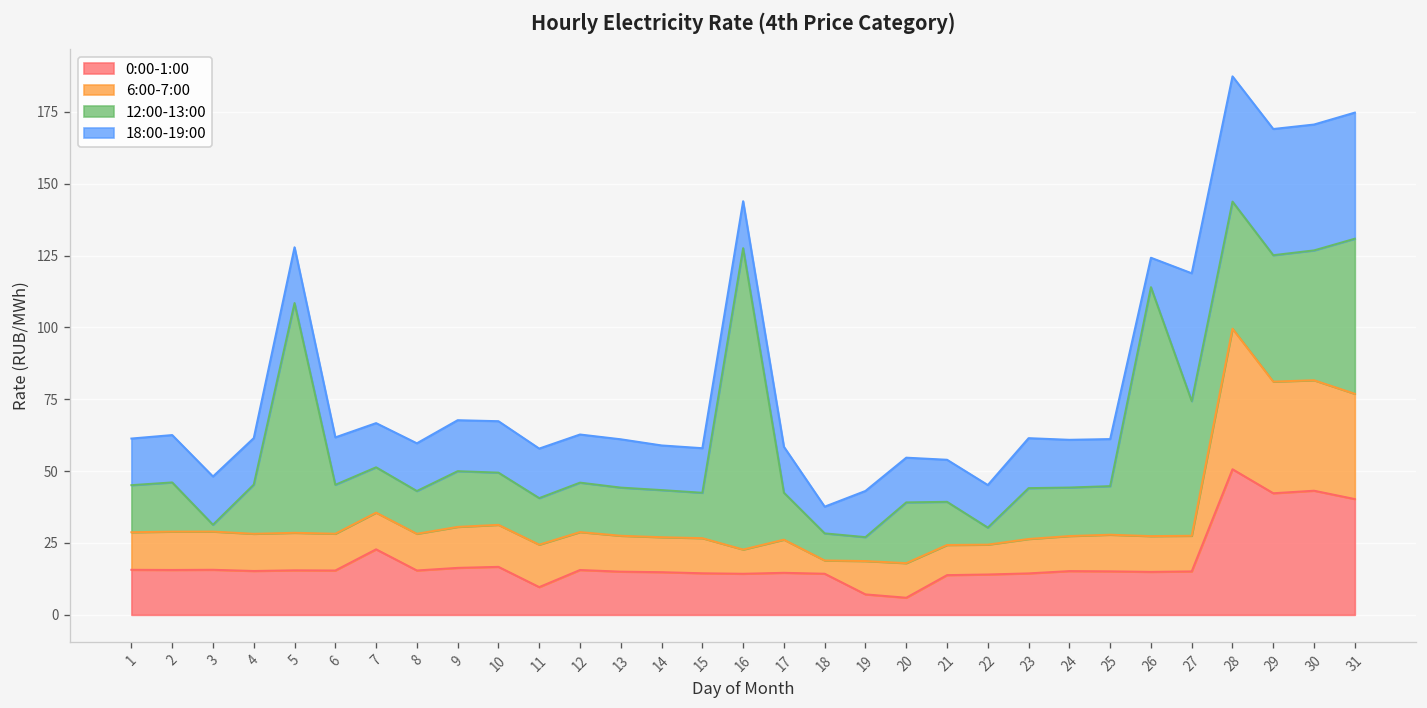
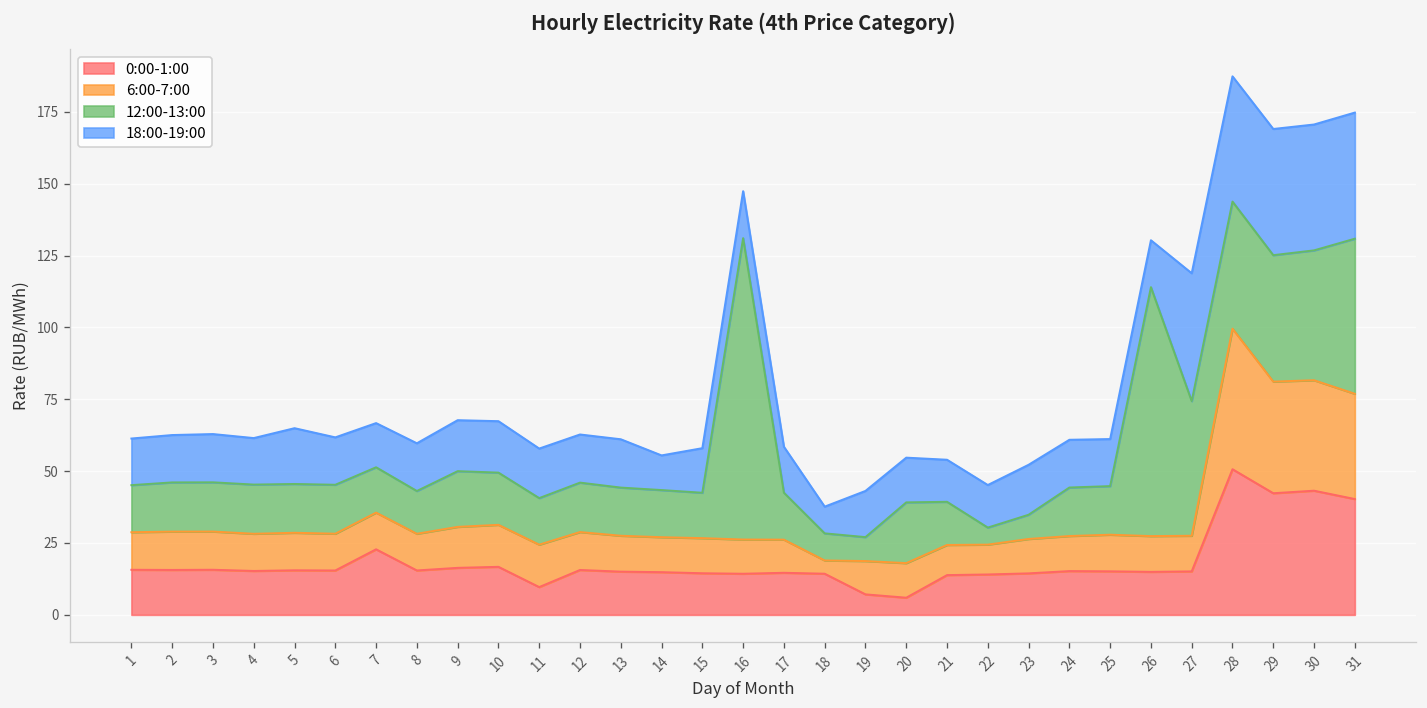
12:00-13:00, 3: 2 -> 17
12:00-13:00, 5: 80 -> 17
18:00-19:00, 14: 16 -> 12
6:00-7:00, 16: 8 -> 12
12:00-13:00, 23: 18 -> 8
18:00-19:00, 26: 10 -> 16
